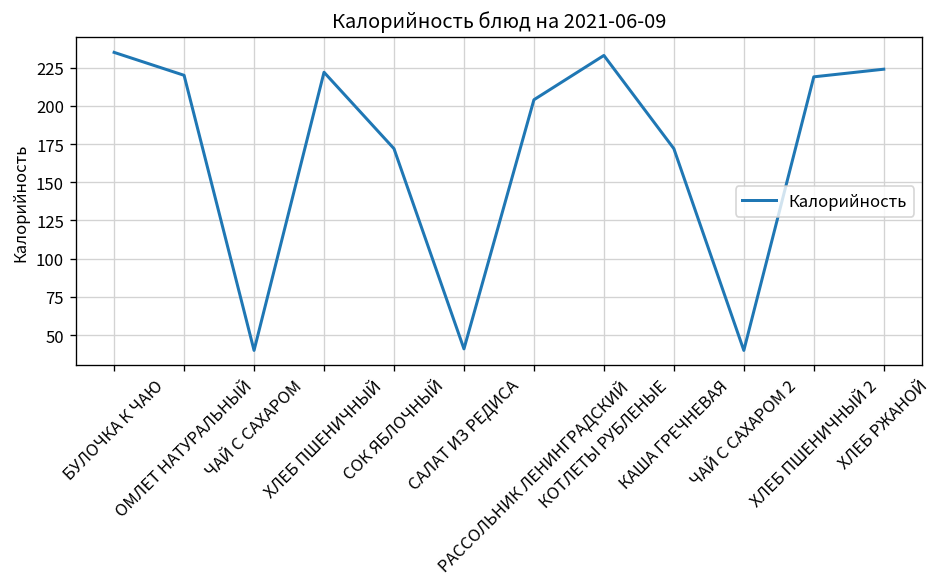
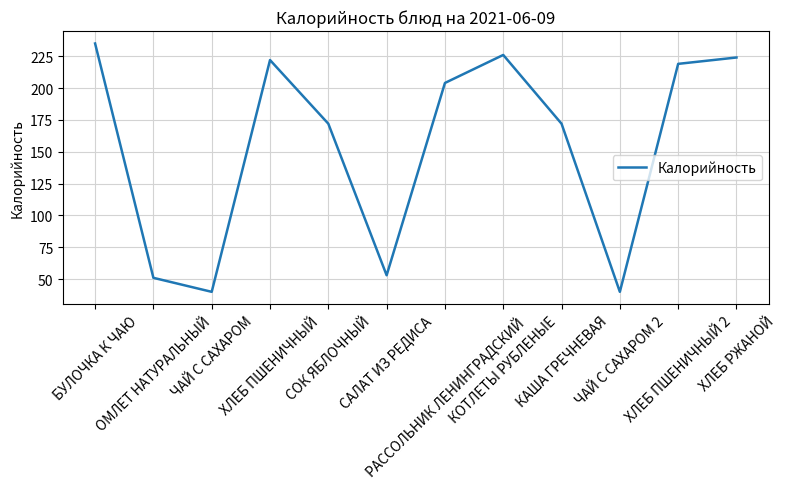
ОМЛЕТ НАТУРАЛЬНЫЙ: 220 -> 51
САЛАТ ИЗ РЕДИСА: 41 -> 53
КОТЛЕТЫ РУБЛЕНЫЕ: 233 -> 226
